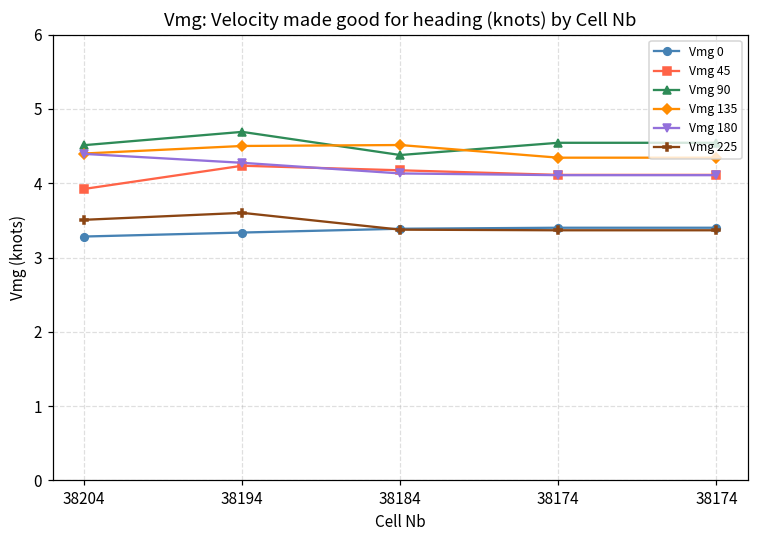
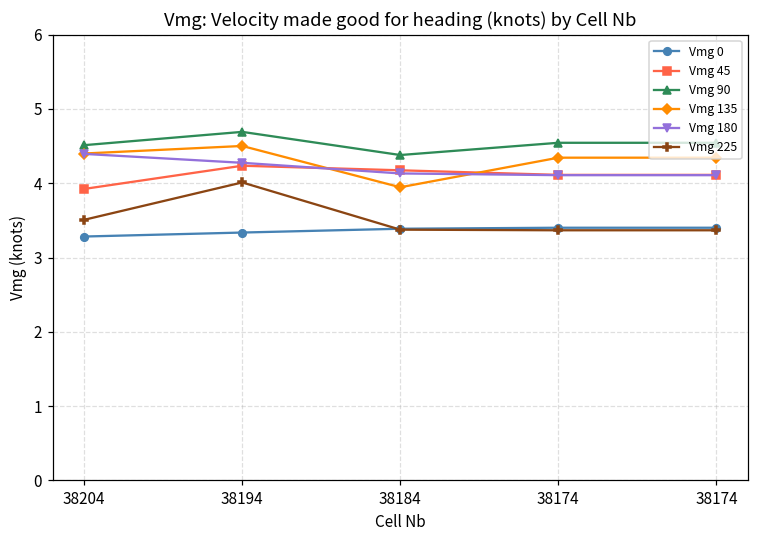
Vmg 225, 38194: 3.6 -> 4.0
Vmg 135, 38184: 4.5 -> 3.9
